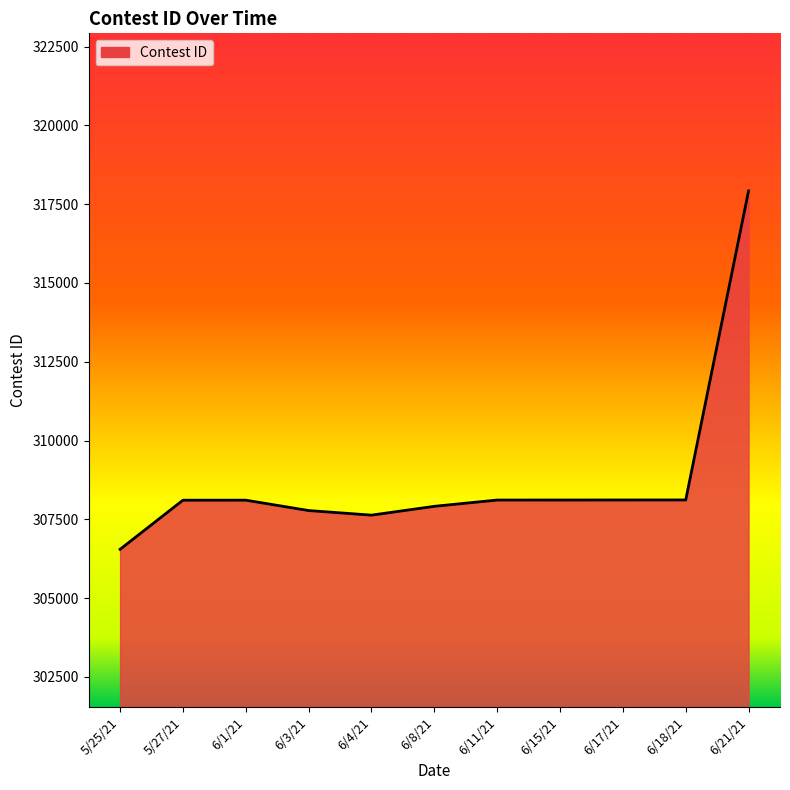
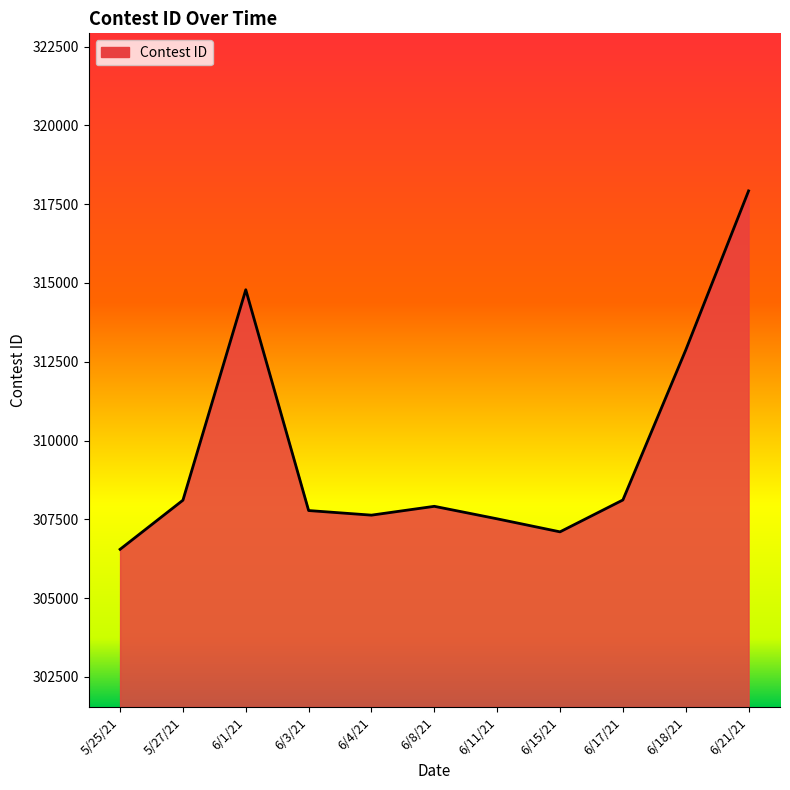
6/1/21: 308100 -> 314800
6/11/21: 308100 -> 307500
6/15/21: 308100 -> 307100
6/18/21: 308100 -> 312900
